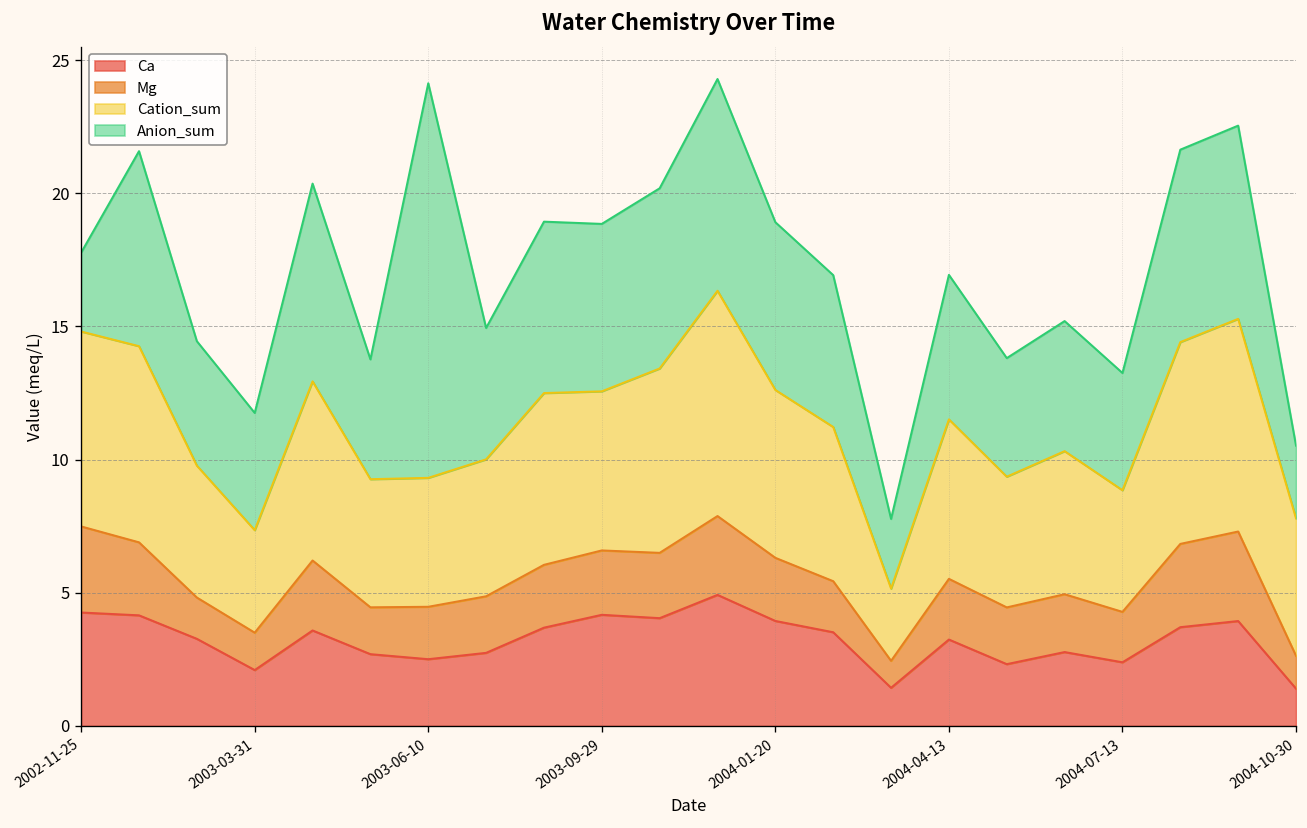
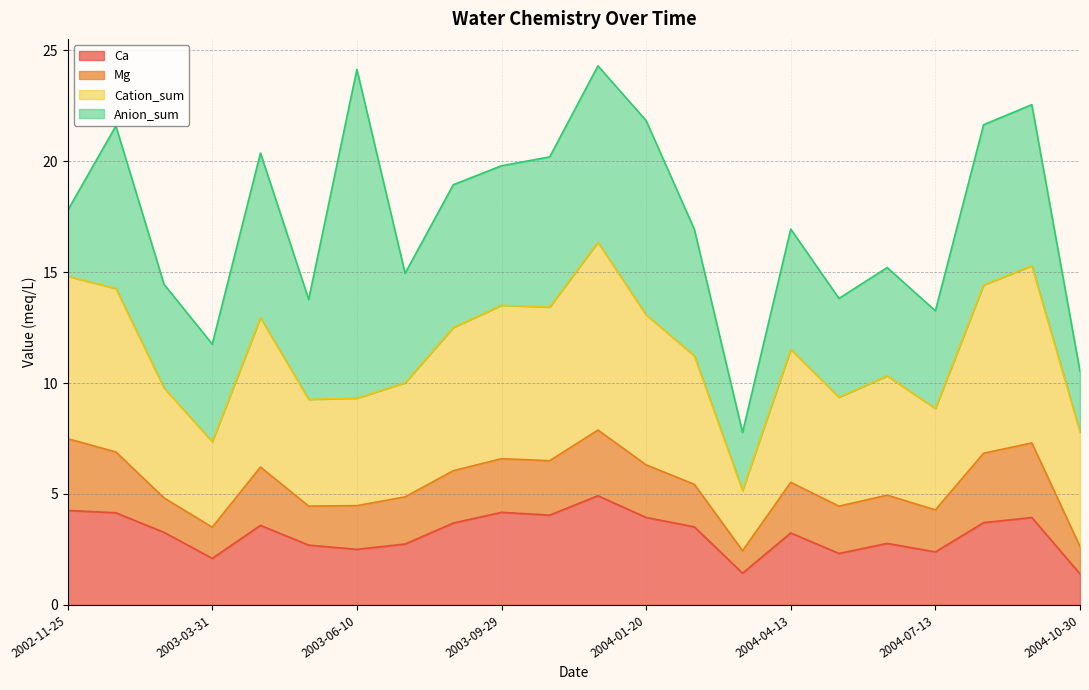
Cation_sum, 2003-09-29: 6.0 -> 6.9
Cation_sum, 2004-01-20: 6.3 -> 6.8
Anion_sum, 2004-01-20: 6.3 -> 8.8
